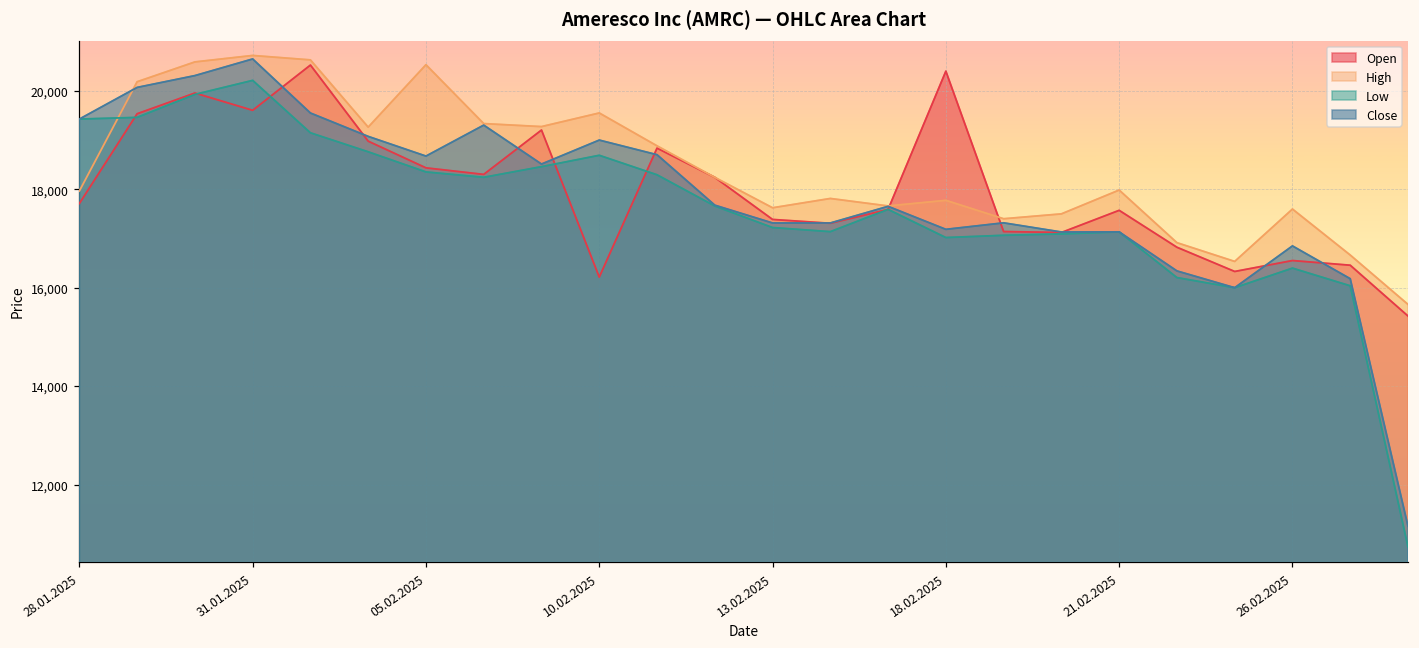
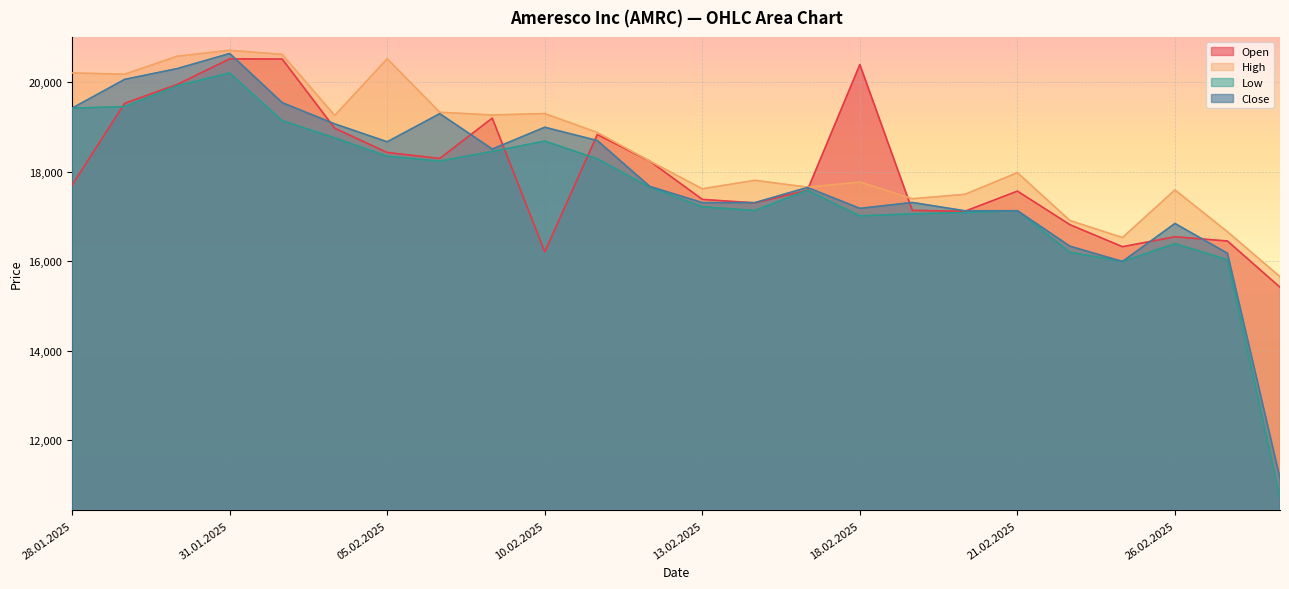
High, 28.01.2025: 18,000 -> 20,200
Open, 31.01.2025: 19,600 -> 20,500
High, 10.02.2025: 19,500 -> 19,300
